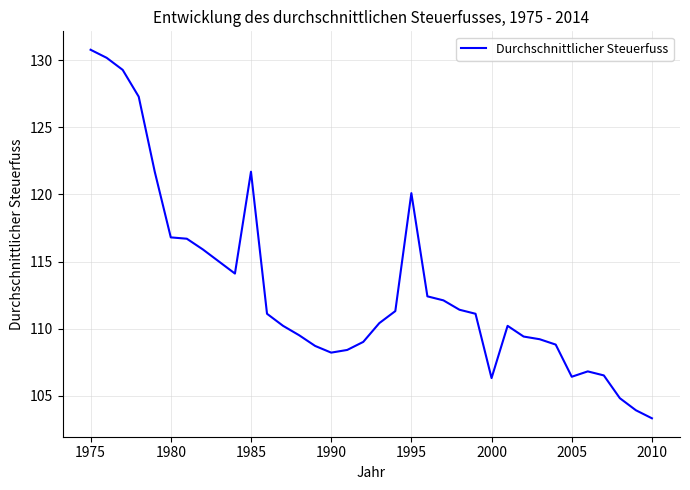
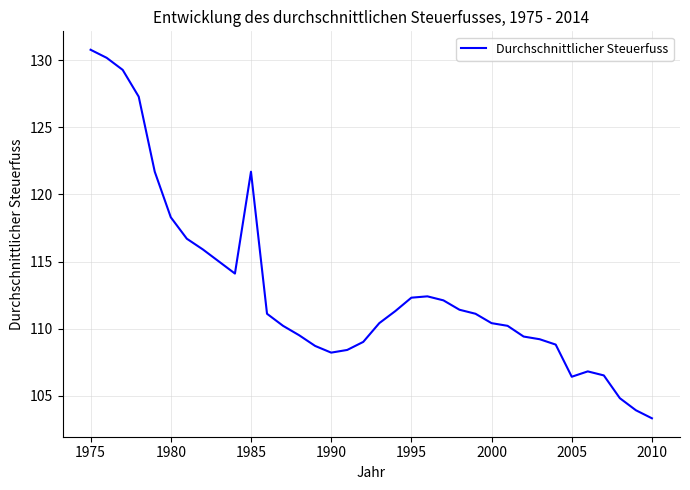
1980: 116.8 -> 118.3
1995: 120.1 -> 112.3
2000: 106.3 -> 110.4
